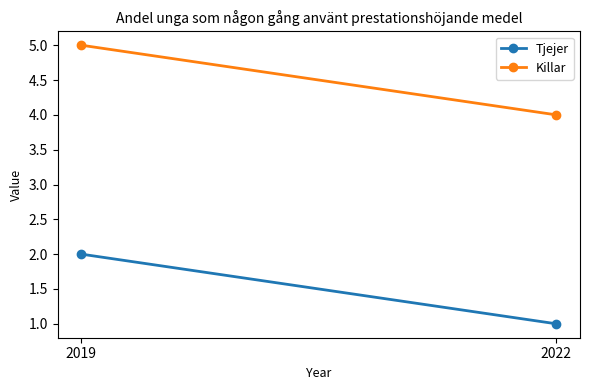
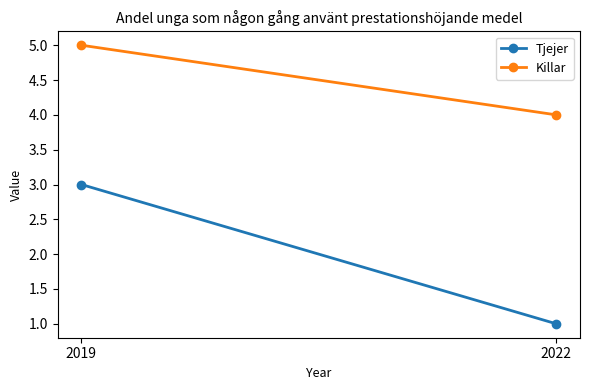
Tjejer, 2019: 2 -> 3
